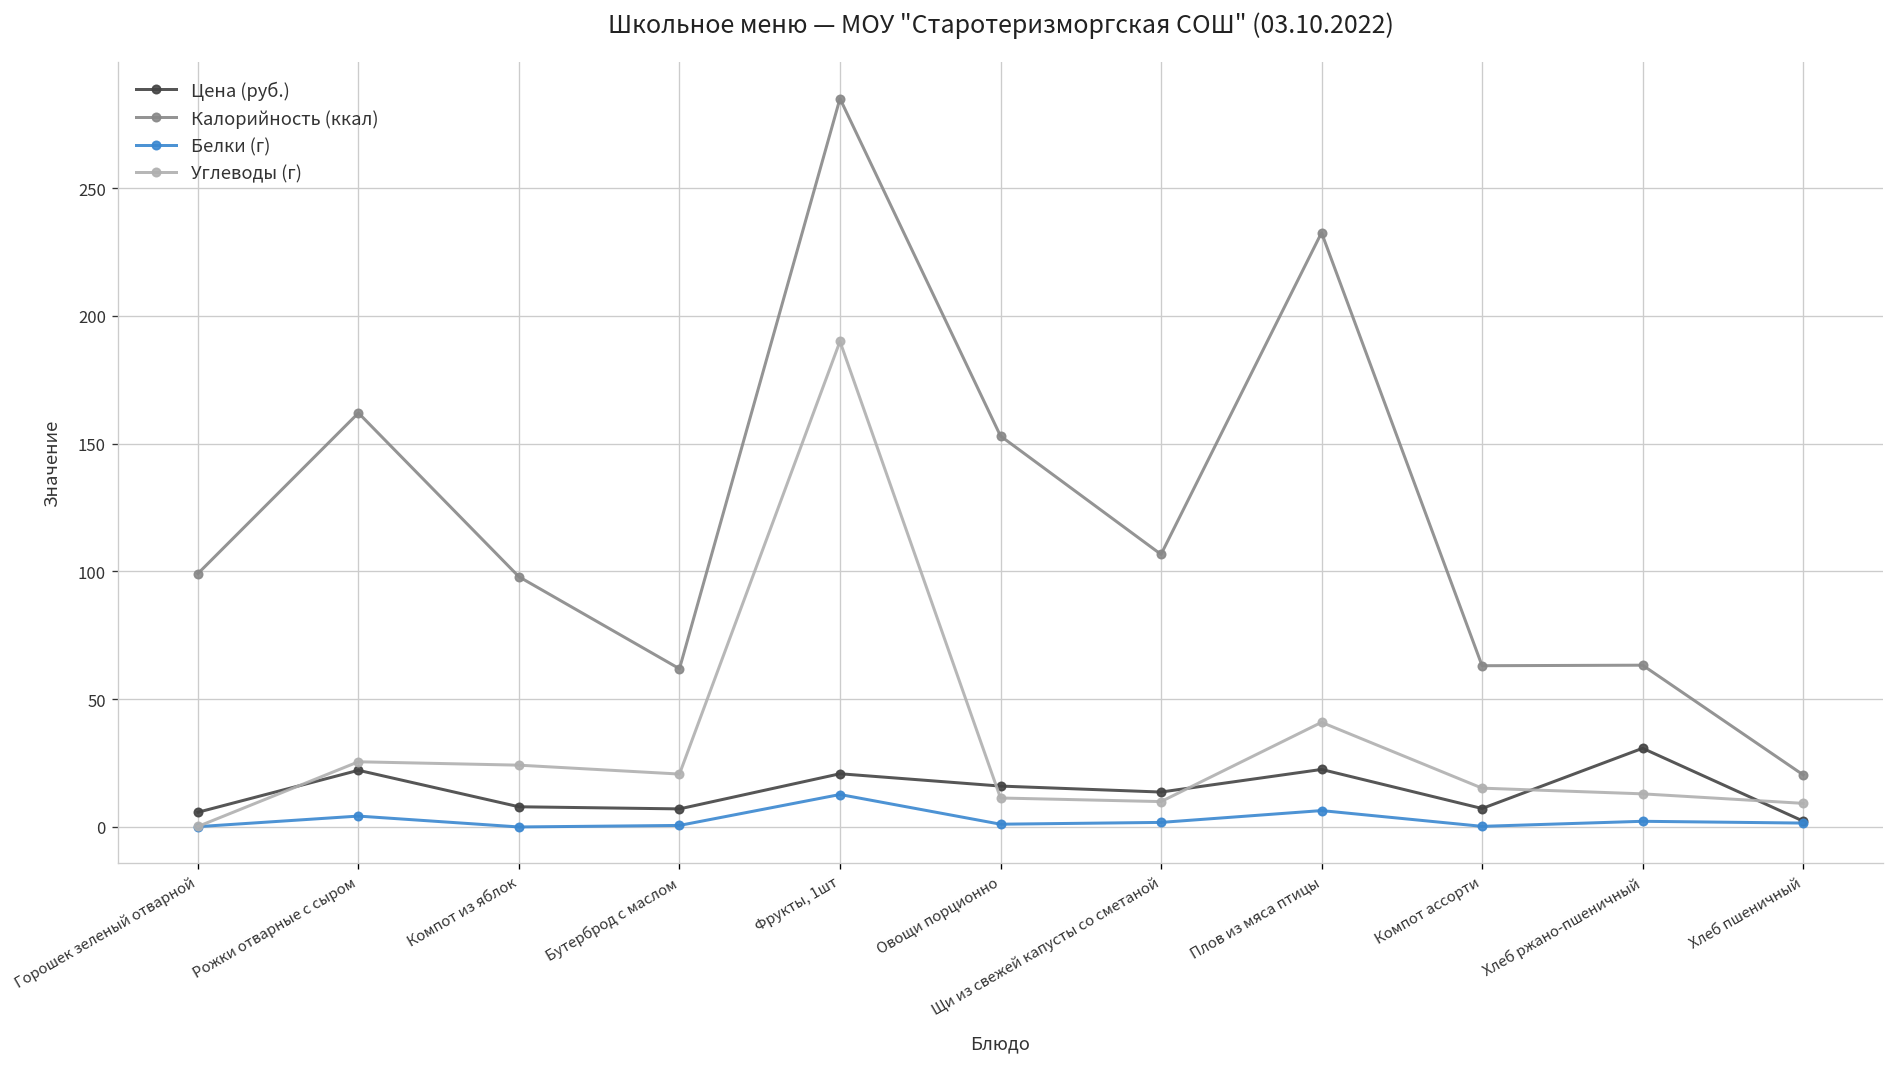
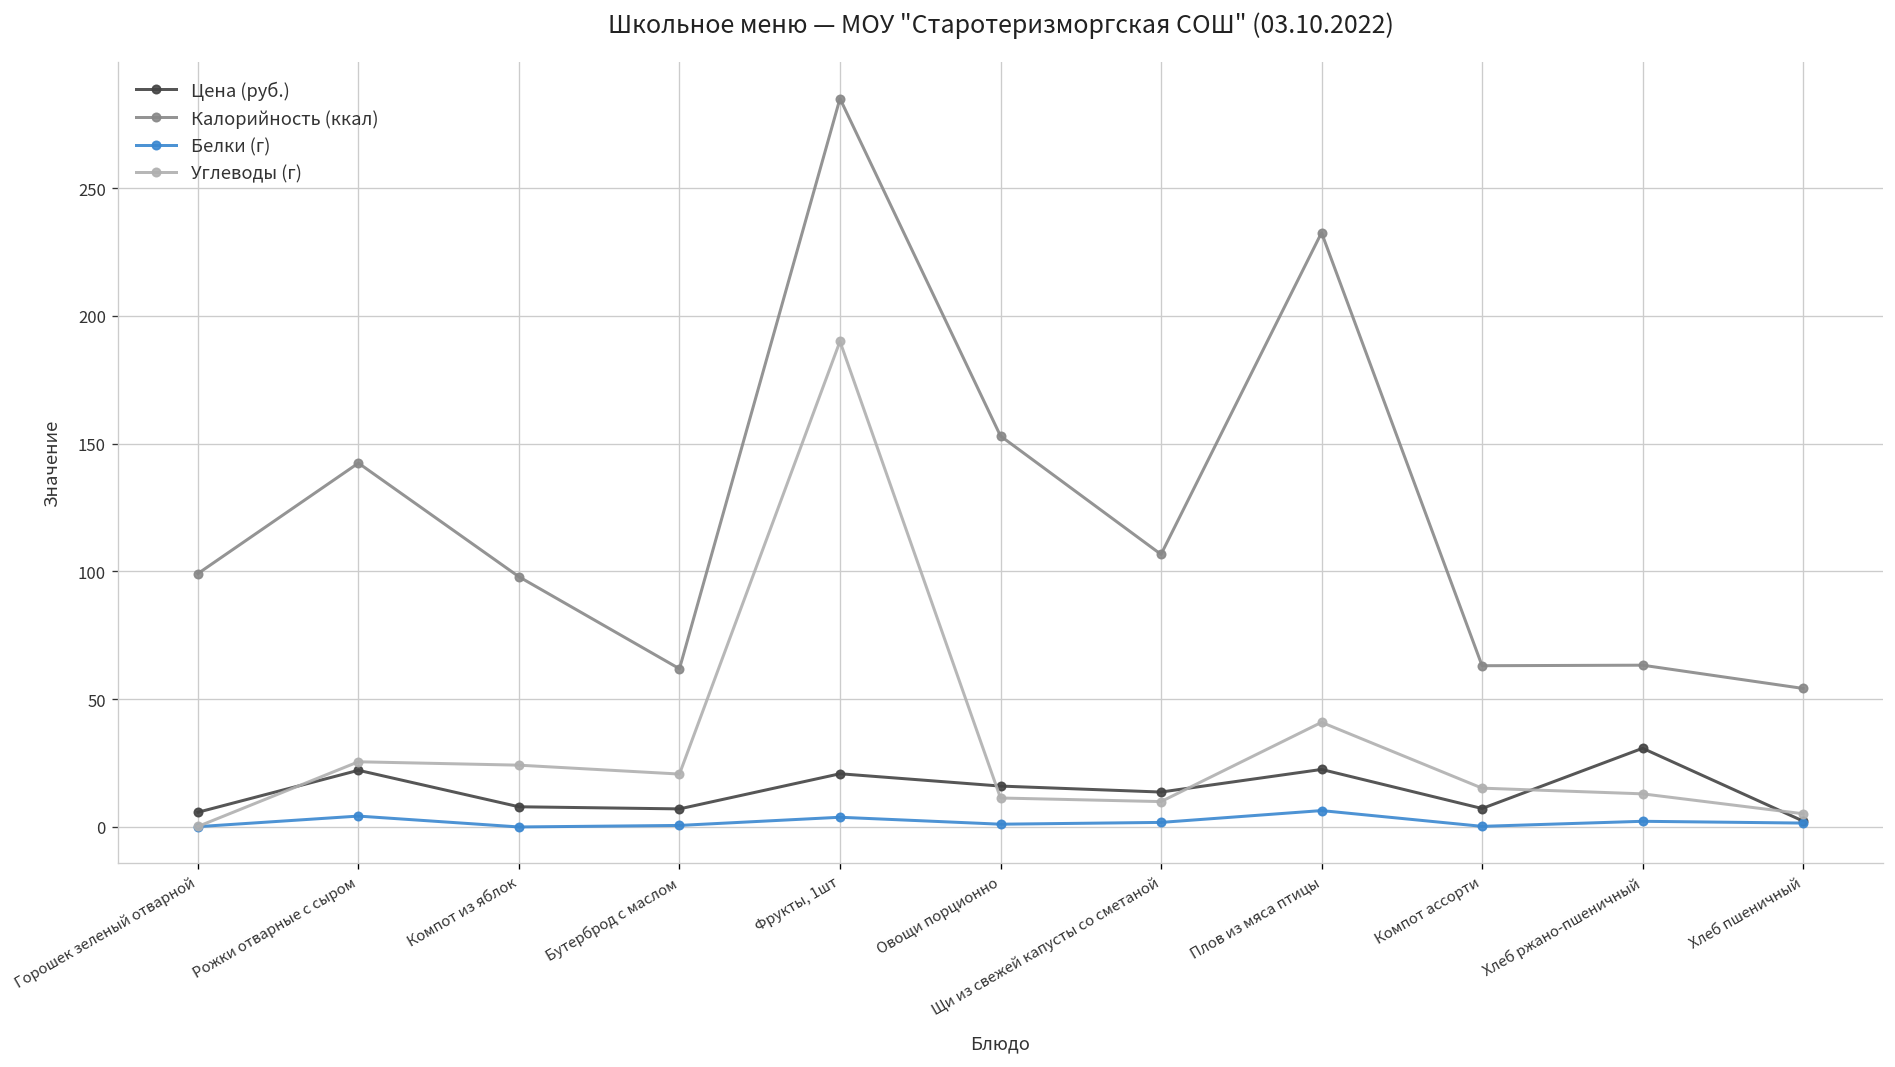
Калорийность (ккал), Рожки отварные с сыром: 162 -> 142
Белки (г), Фрукты, 1шт: 13 -> 4
Калорийность (ккал), Хлеб пшеничный: 20 -> 54
Углеводы (г), Хлеб пшеничный: 9 -> 5
